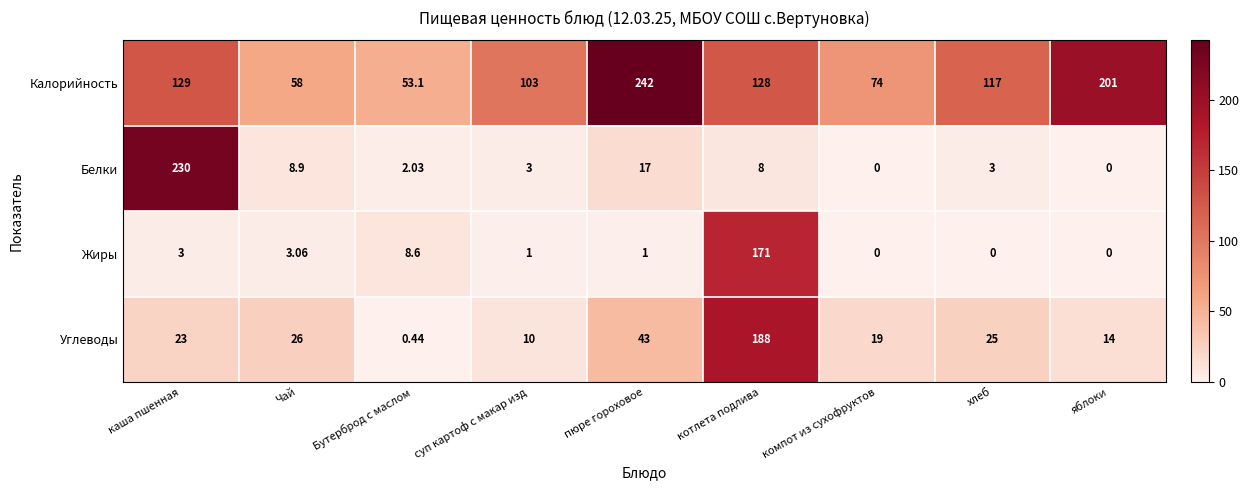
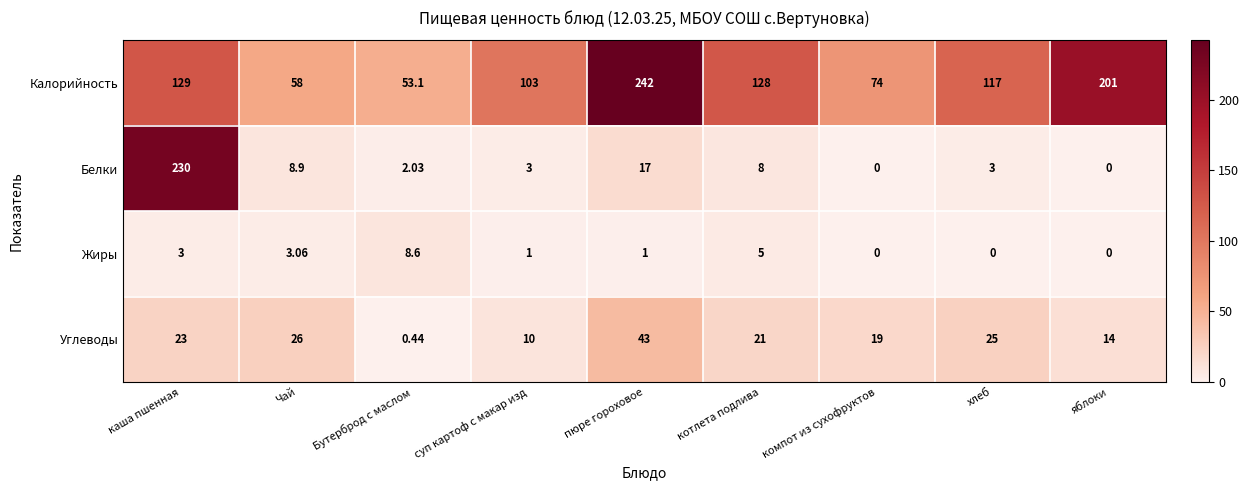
Жиры, котлета подлива: 171 -> 5
Углеводы, котлета подлива: 188 -> 21
